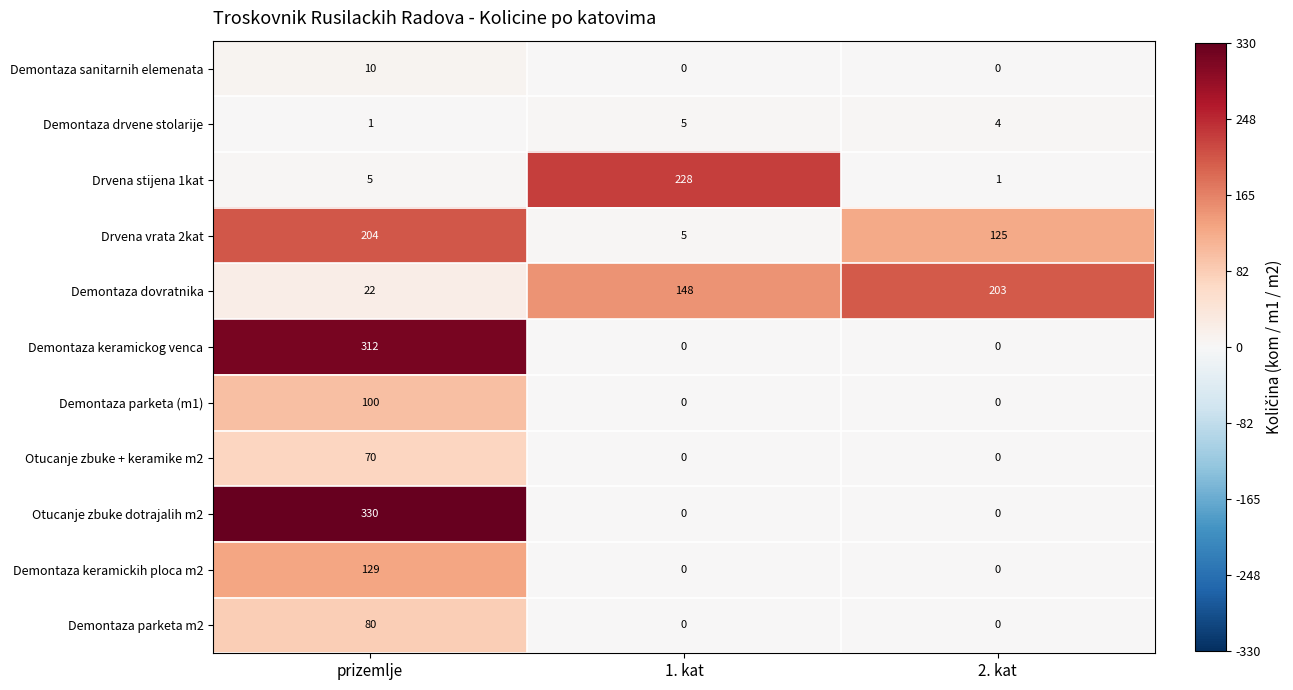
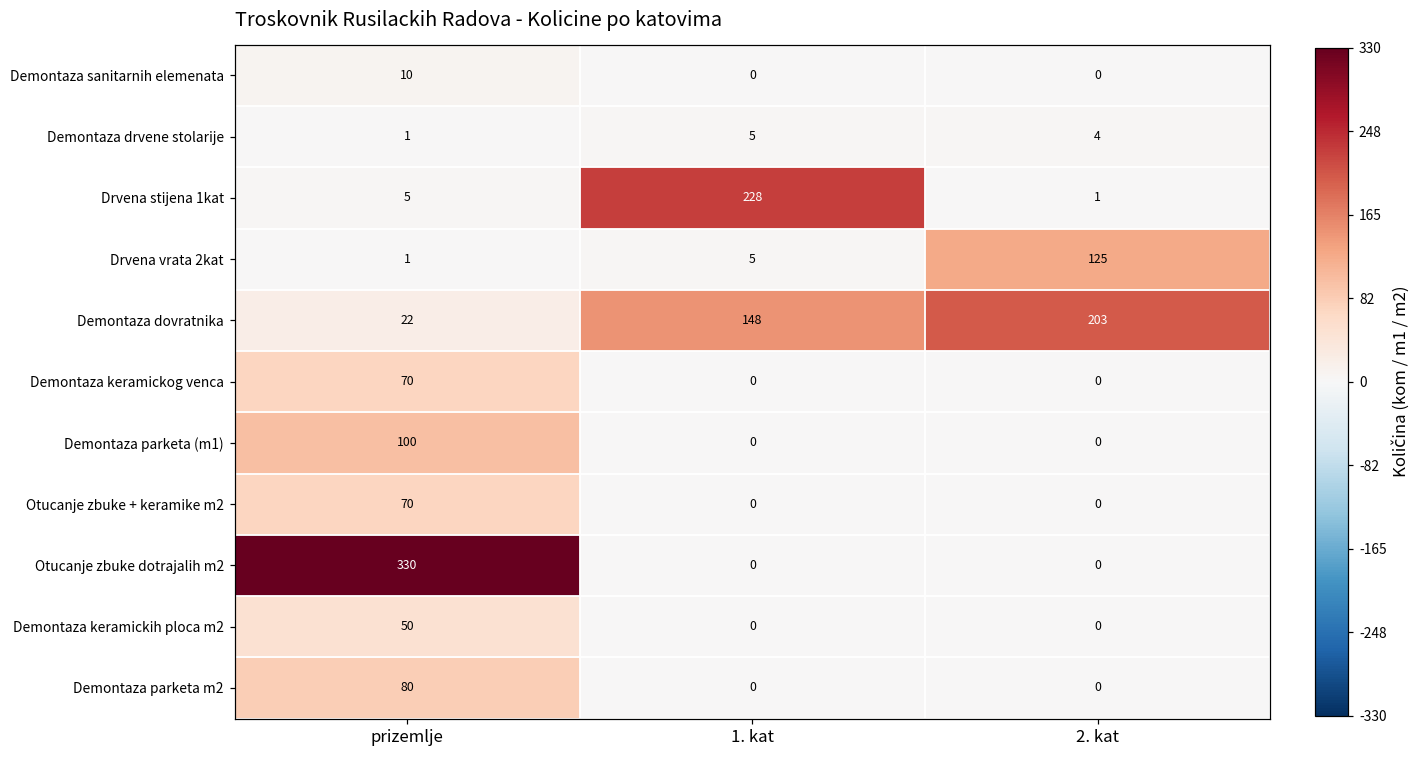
Drvena vrata 2kat, prizemlje: 204 -> 1
Demontaza keramickog venca, prizemlje: 312 -> 70
Demontaza keramickih ploca m2, prizemlje: 129 -> 50
